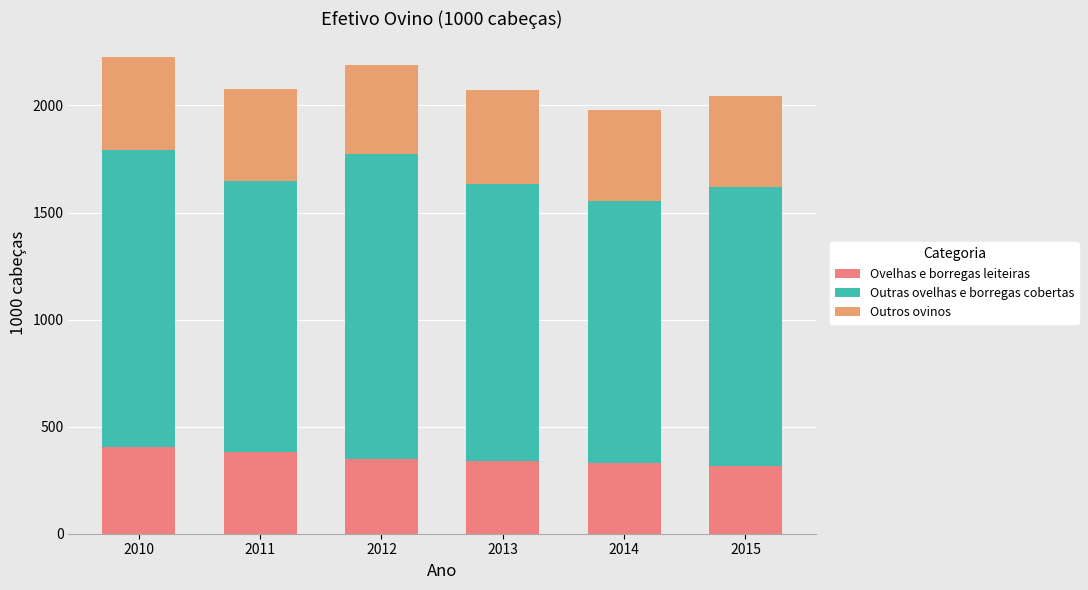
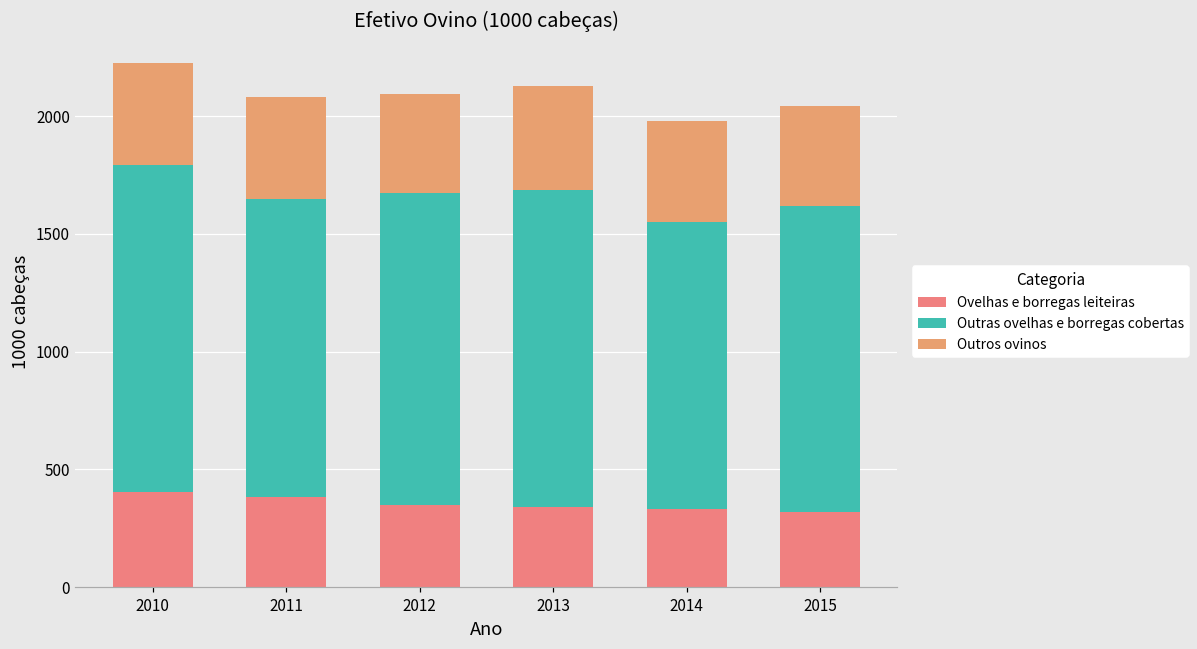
Outras ovelhas e borregas cobertas, 2012: 1430 -> 1330
Outras ovelhas e borregas cobertas, 2013: 1290 -> 1350
